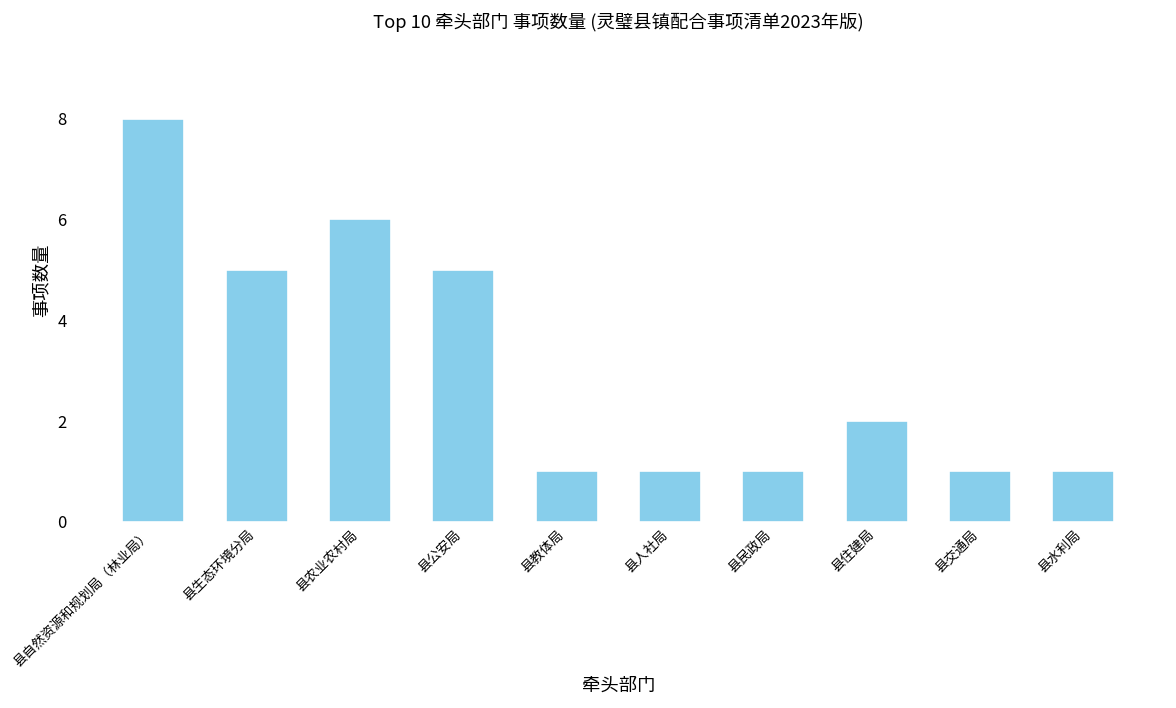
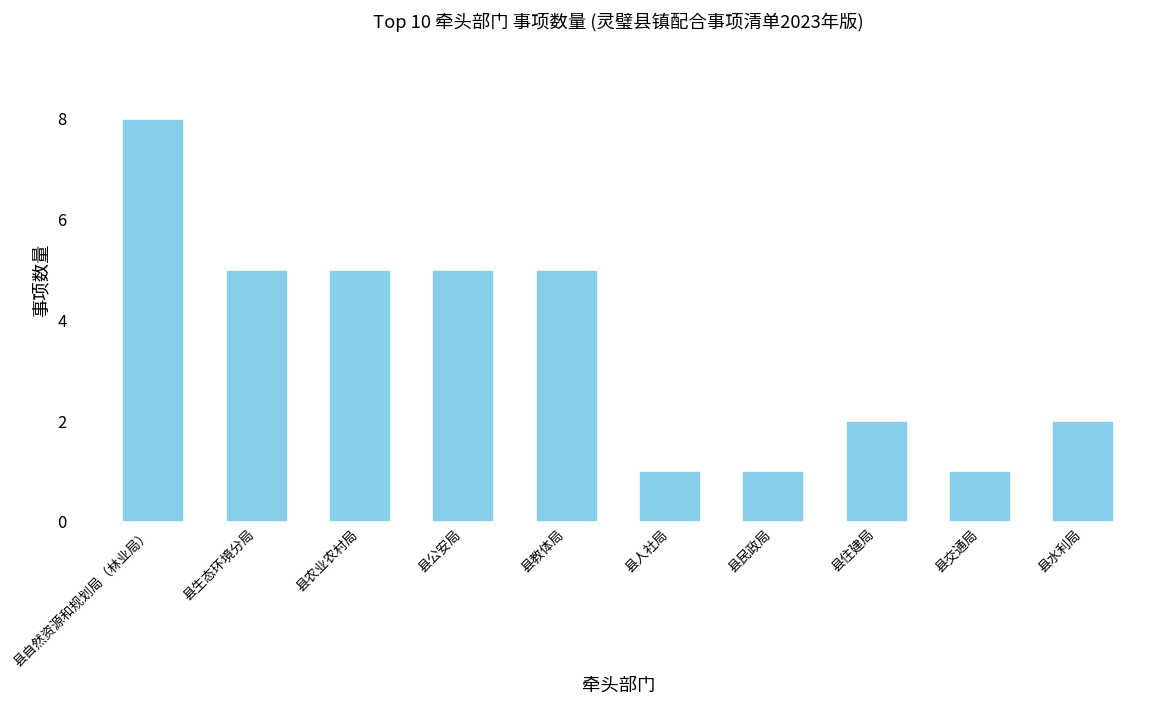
县农业农村局: 6 -> 5
县教体局: 1 -> 5
县水利局: 1 -> 2
